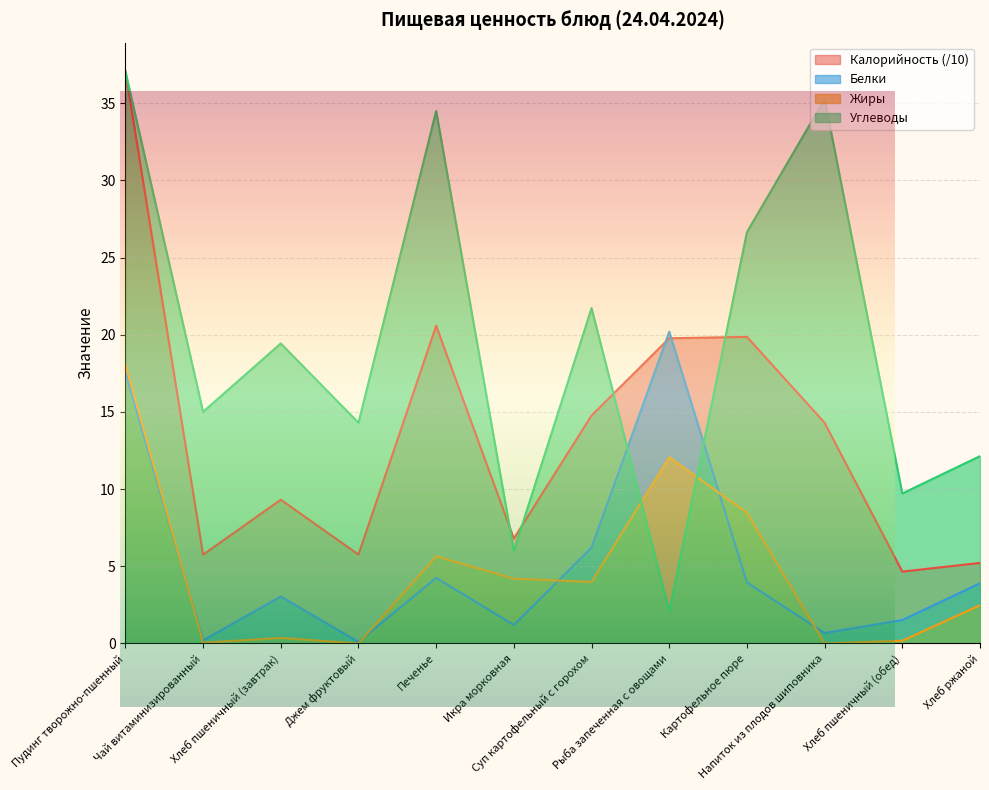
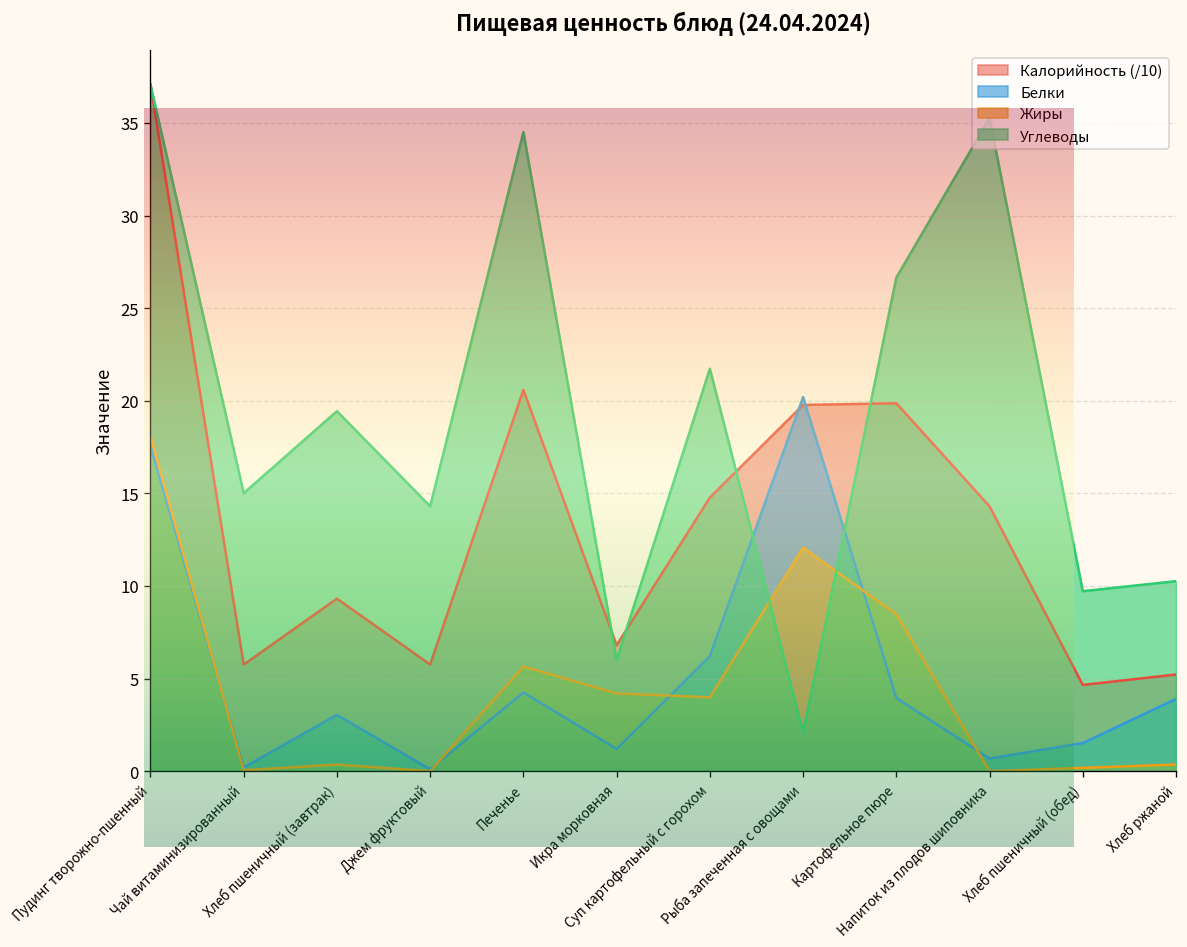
Жиры, Хлеб ржаной: 2.5 -> 0.4
Углеводы, Хлеб ржаной: 12.1 -> 10.3
